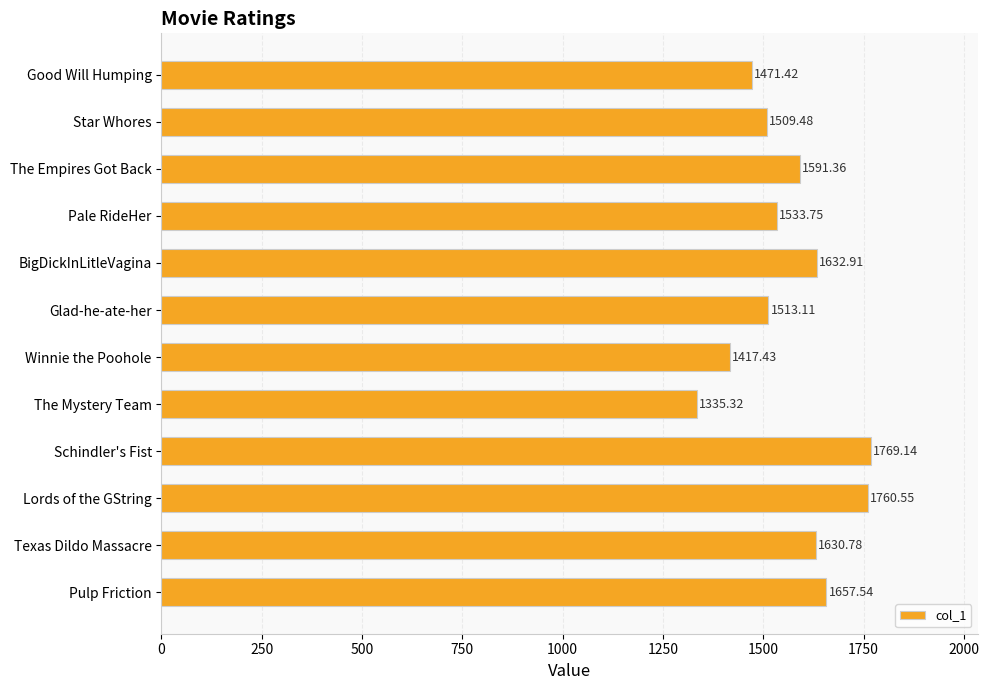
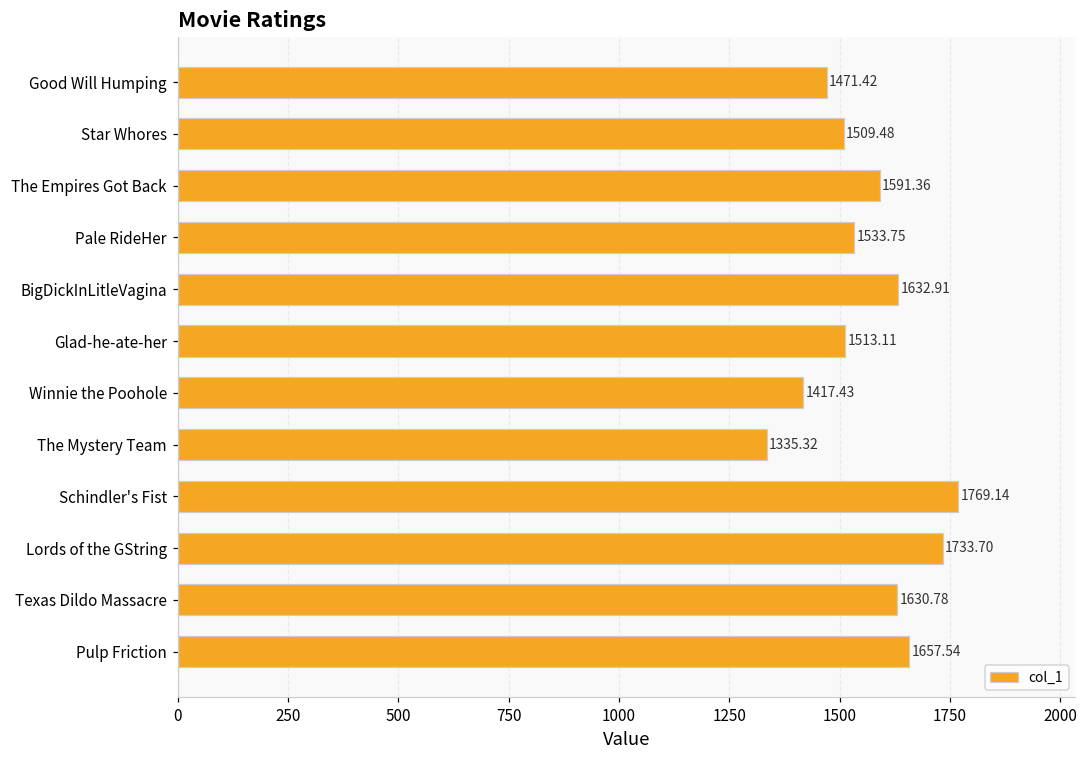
Lords of the GString: 1760.55 -> 1733.70
